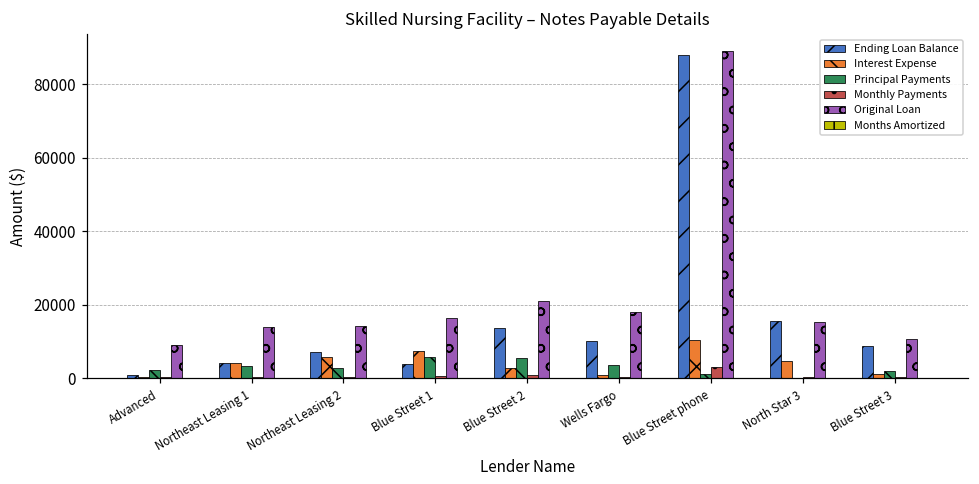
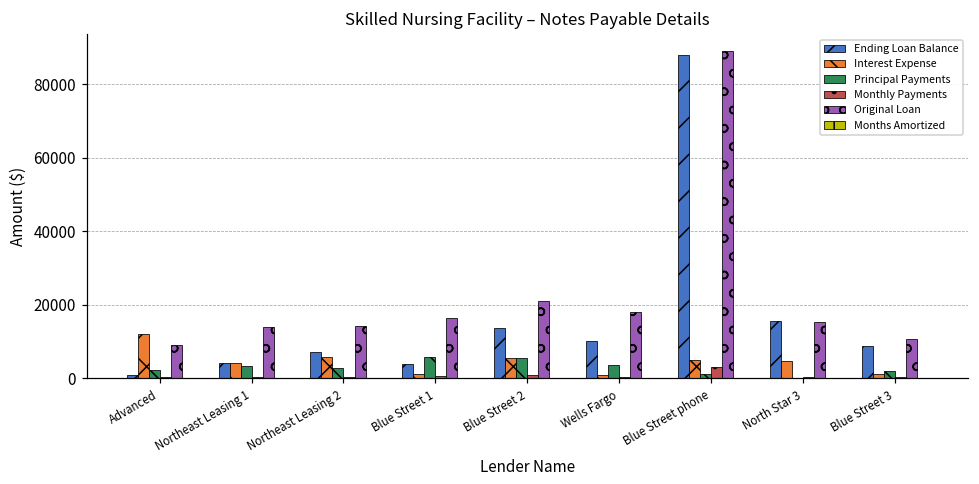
Interest Expense, Advanced: 0 -> 12000
Interest Expense, Blue Street 1: 7000 -> 1000
Interest Expense, Blue Street 2: 3000 -> 6000
Interest Expense, Blue Street phone: 10000 -> 5000
